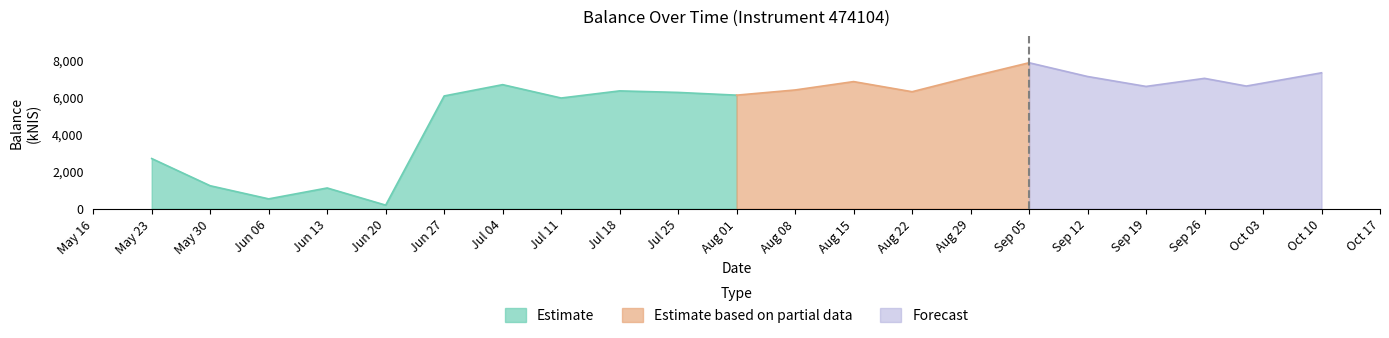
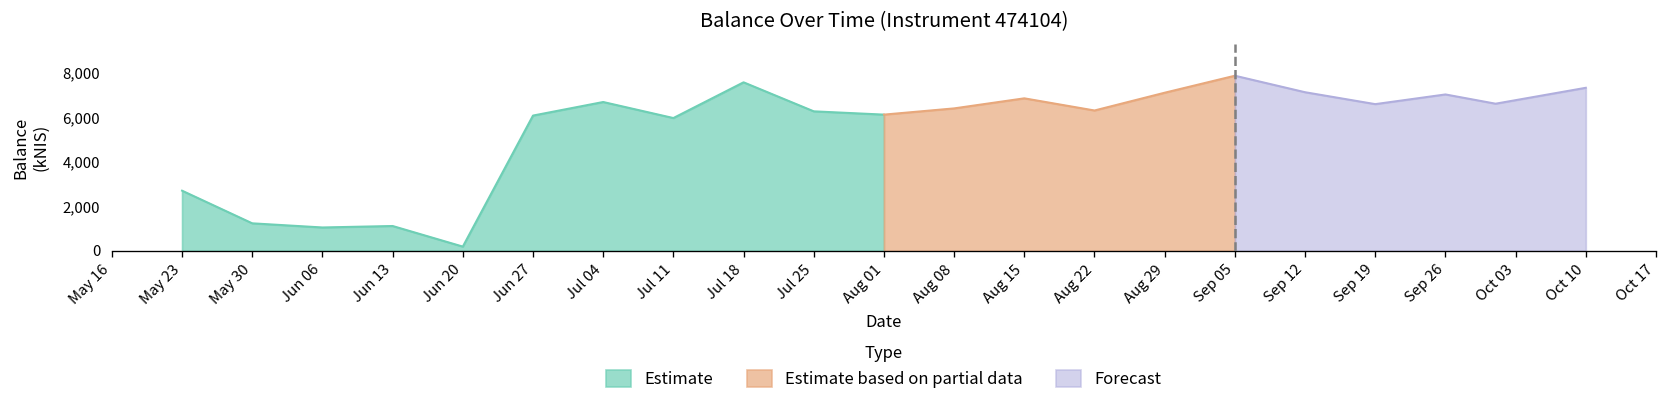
Estimate, Jun 06: 500 -> 1,100
Estimate, Jul 18: 6,300 -> 7,600
